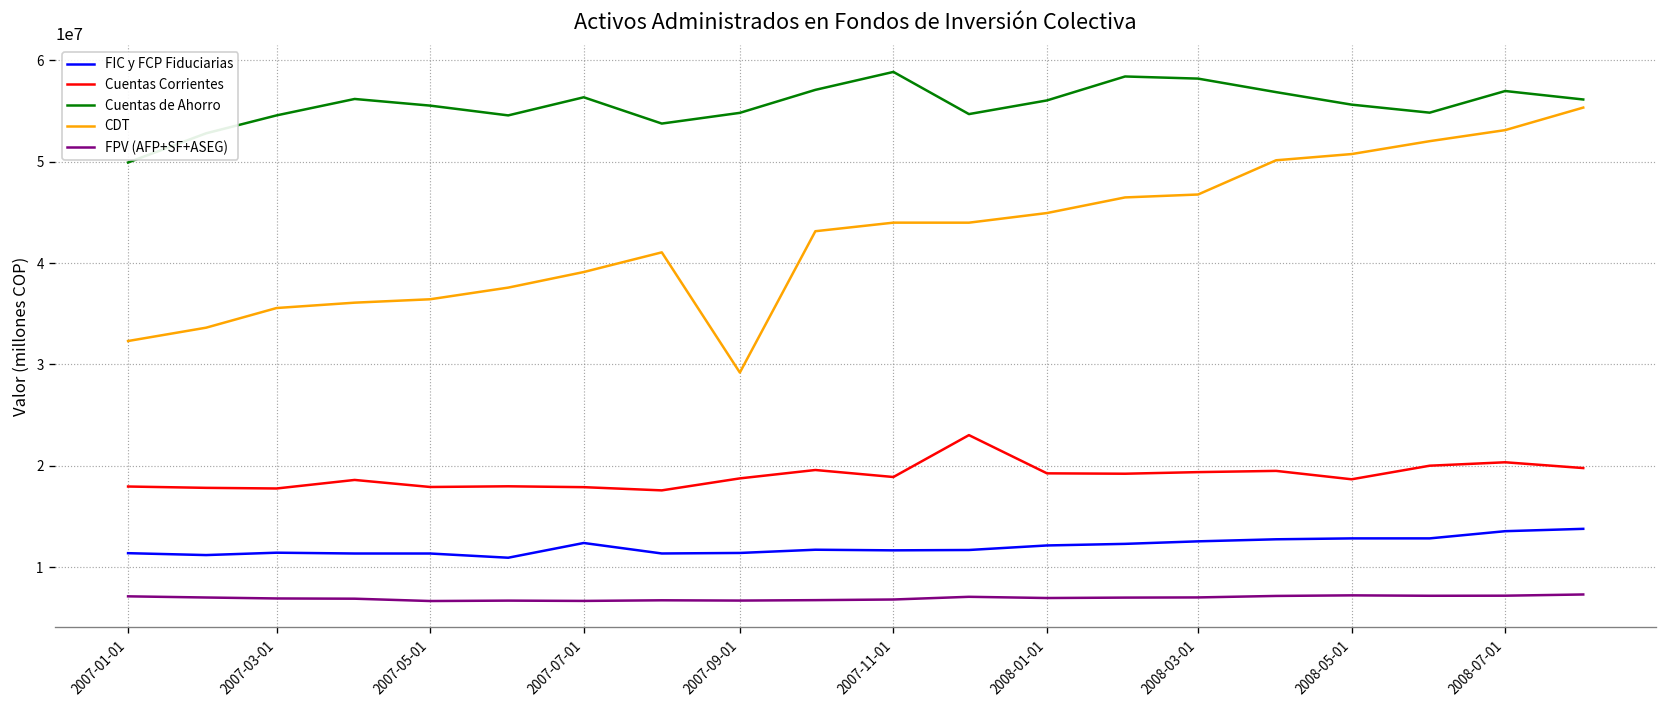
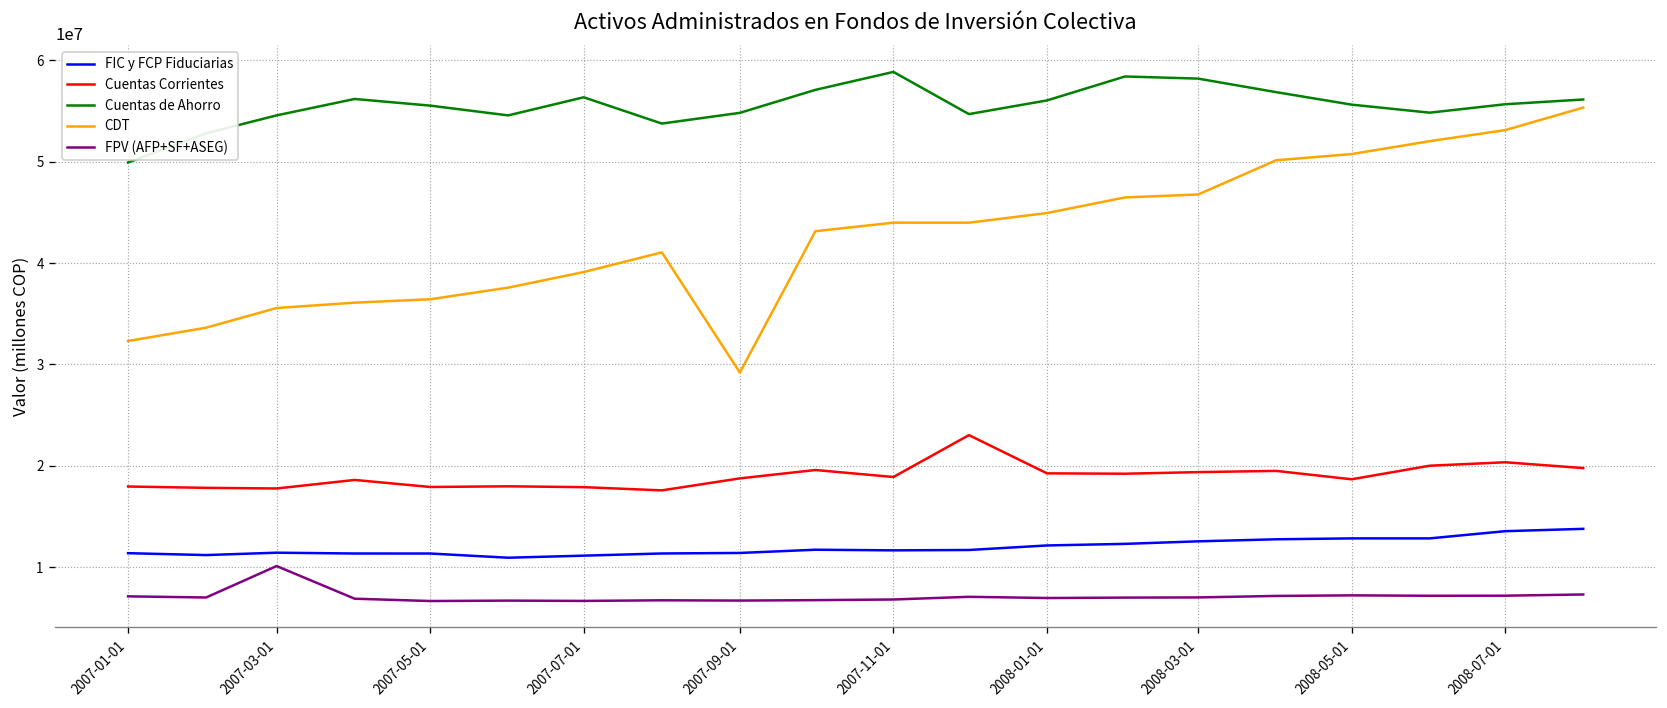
FPV (AFP+SF+ASEG), 2007-03-01: 7000000 -> 10000000
FIC y FCP Fiduciarias, 2007-07-01: 12000000 -> 11000000
Cuentas de Ahorro, 2008-07-01: 57000000 -> 56000000
